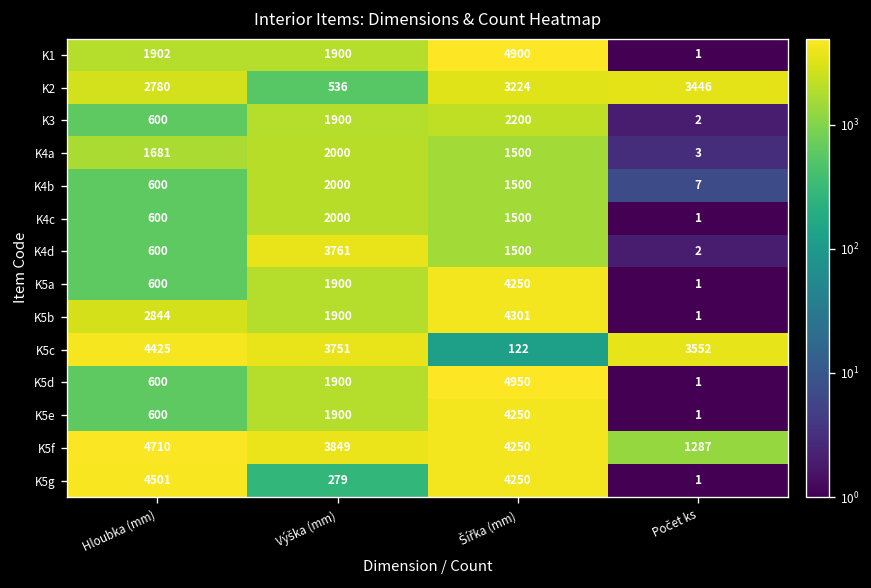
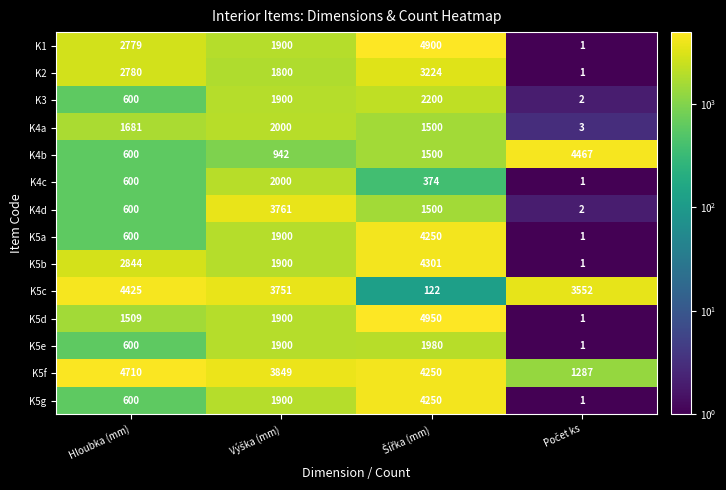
K1, Hloubka (mm): 1902 -> 2779
K2, Výška (mm): 536 -> 1800
K2, Počet ks: 3446 -> 1
K4b, Výška (mm): 2000 -> 942
K4b, Počet ks: 7 -> 4467
K4c, Šířka (mm): 1500 -> 374
K5d, Hloubka (mm): 600 -> 1509
K5e, Šířka (mm): 4250 -> 1980
K5g, Hloubka (mm): 4501 -> 600
K5g, Výška (mm): 279 -> 1900
